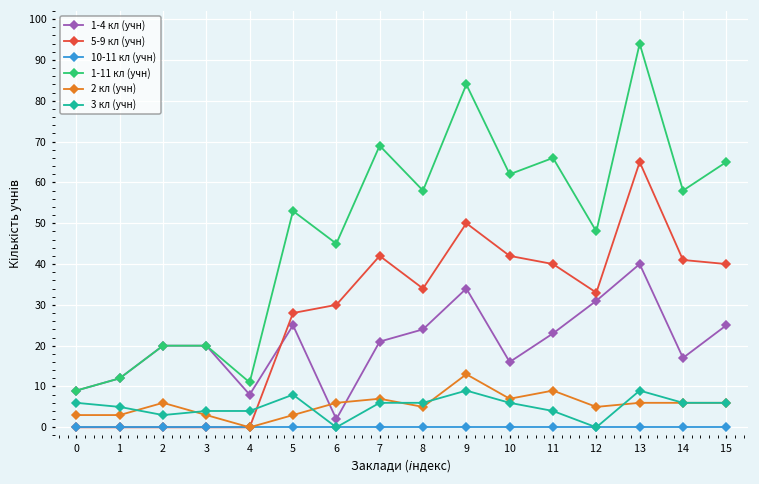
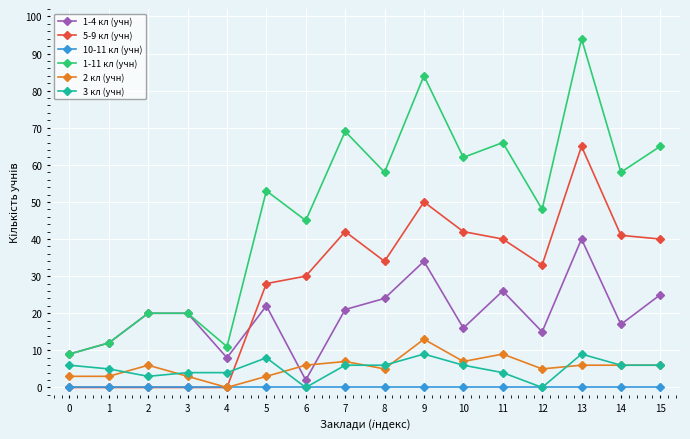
1-4 кл (учн), 5: 25 -> 22
1-4 кл (учн), 11: 23 -> 26
1-4 кл (учн), 12: 31 -> 15
